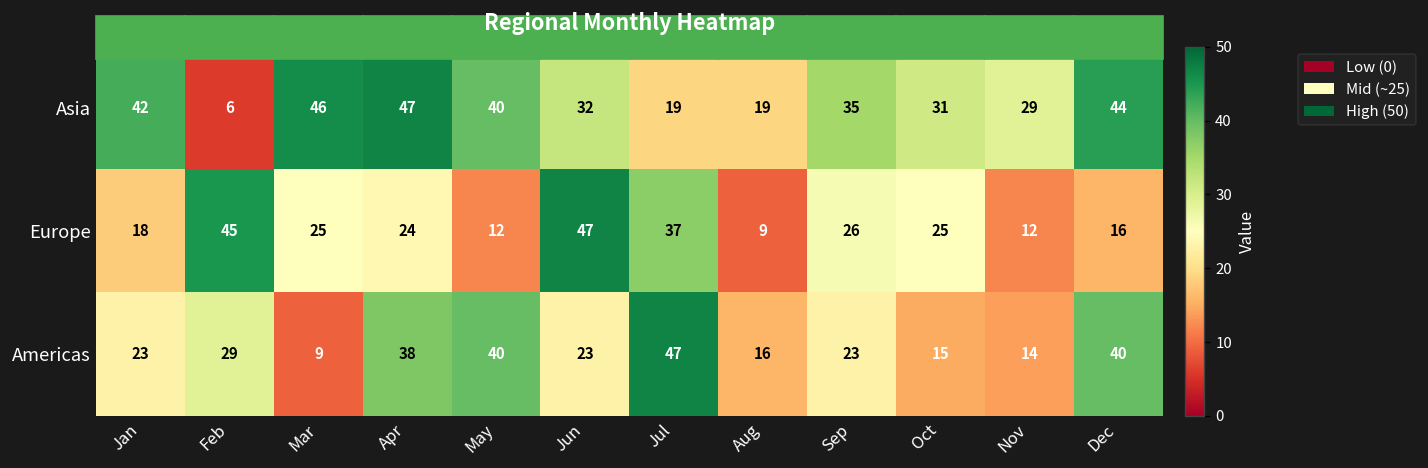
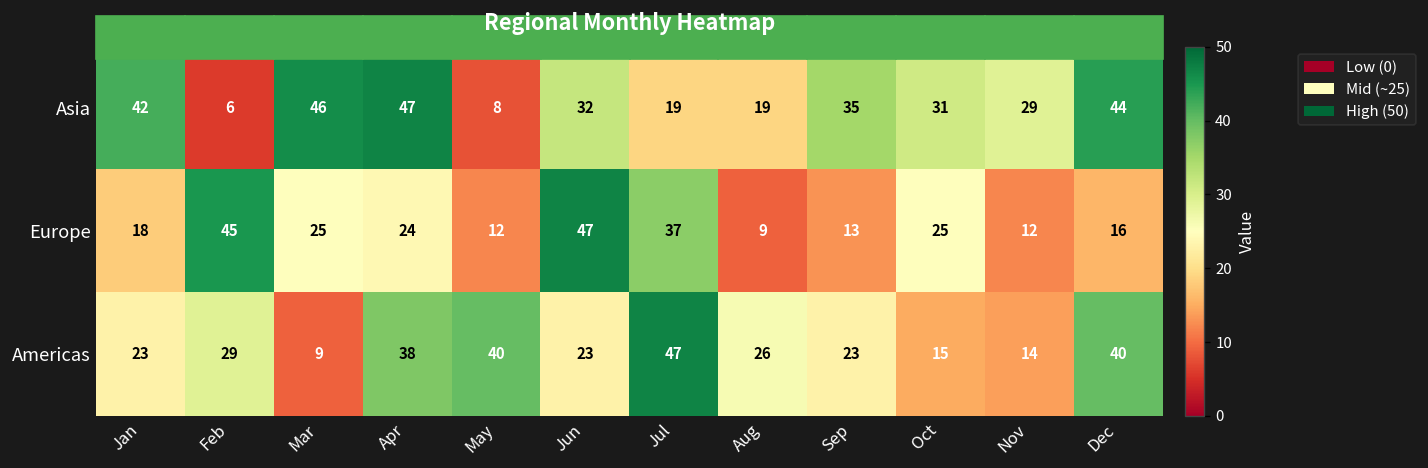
Asia, May: 40 -> 8
Europe, Sep: 26 -> 13
Americas, Aug: 16 -> 26
